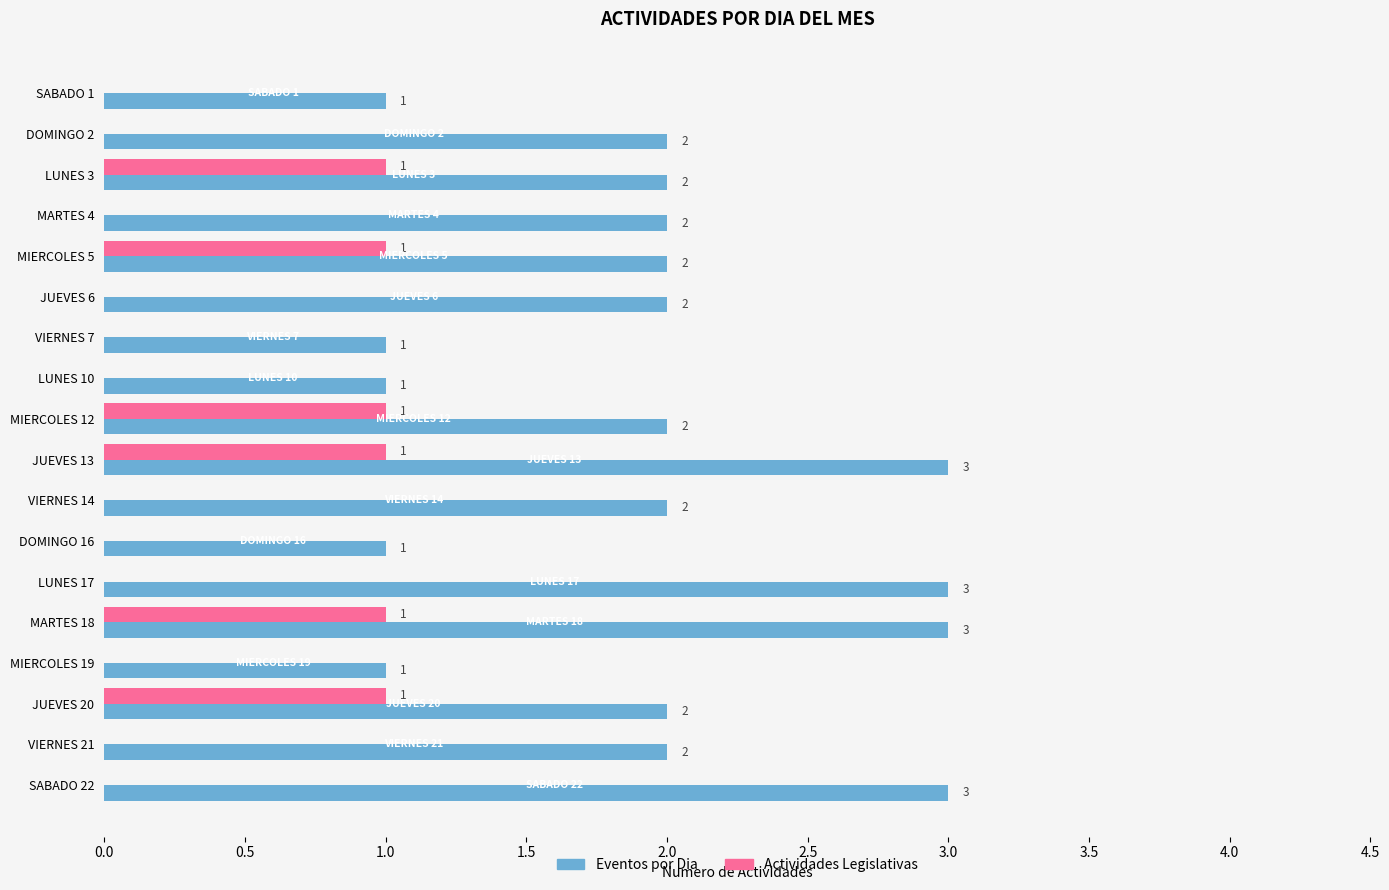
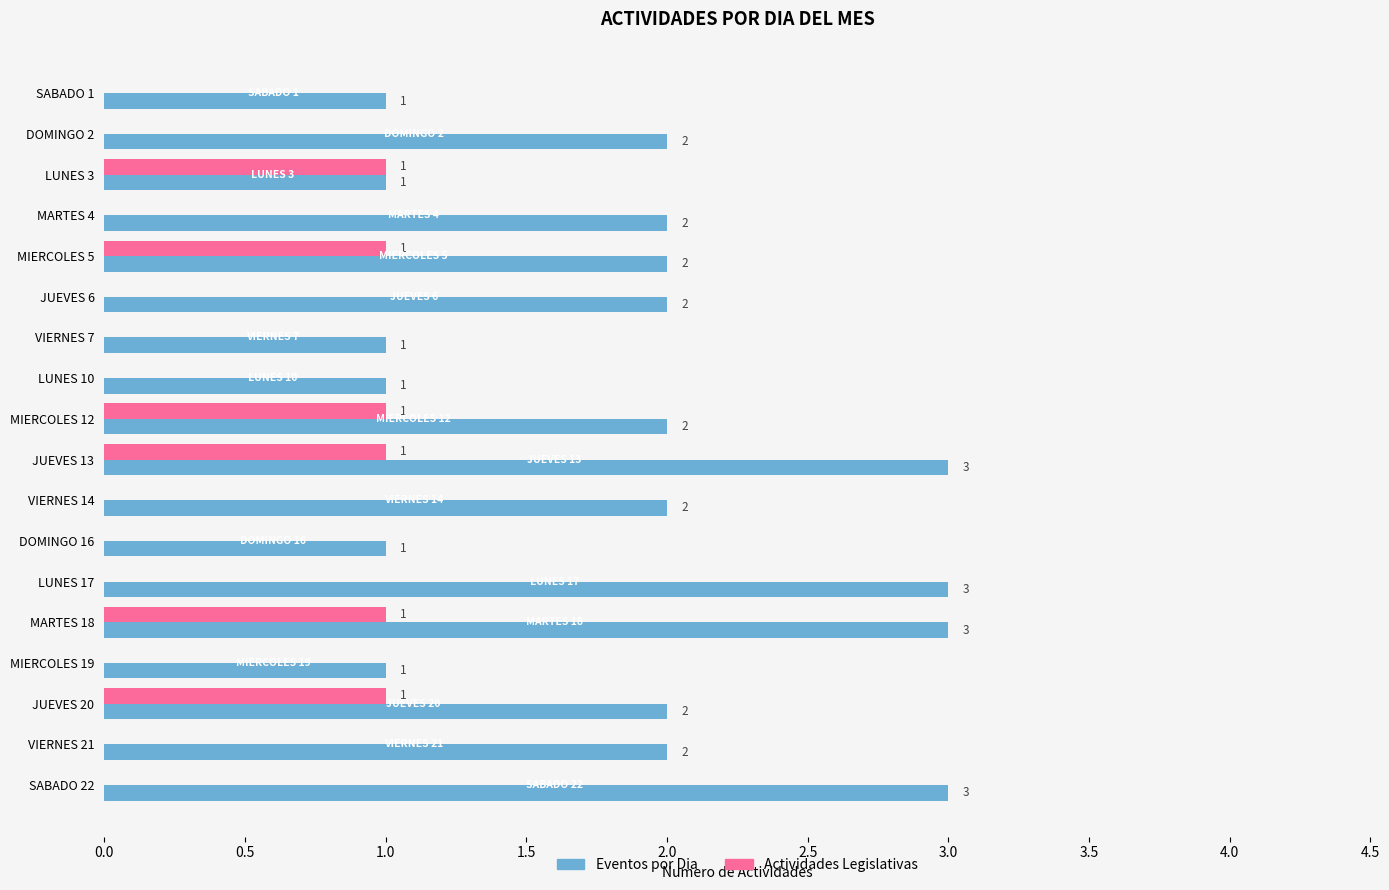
Eventos por Dia, LUNES 3: 2 -> 1
